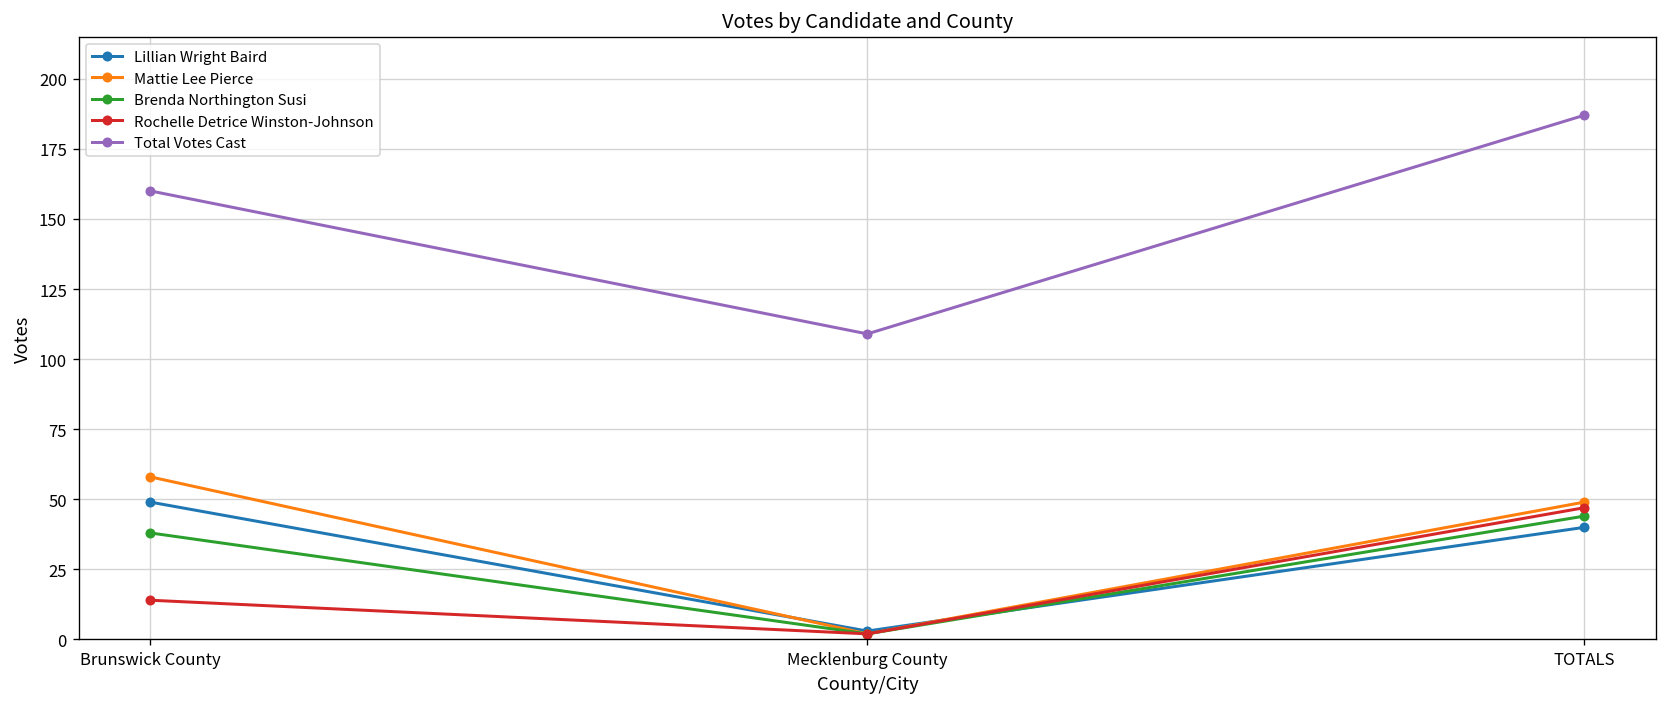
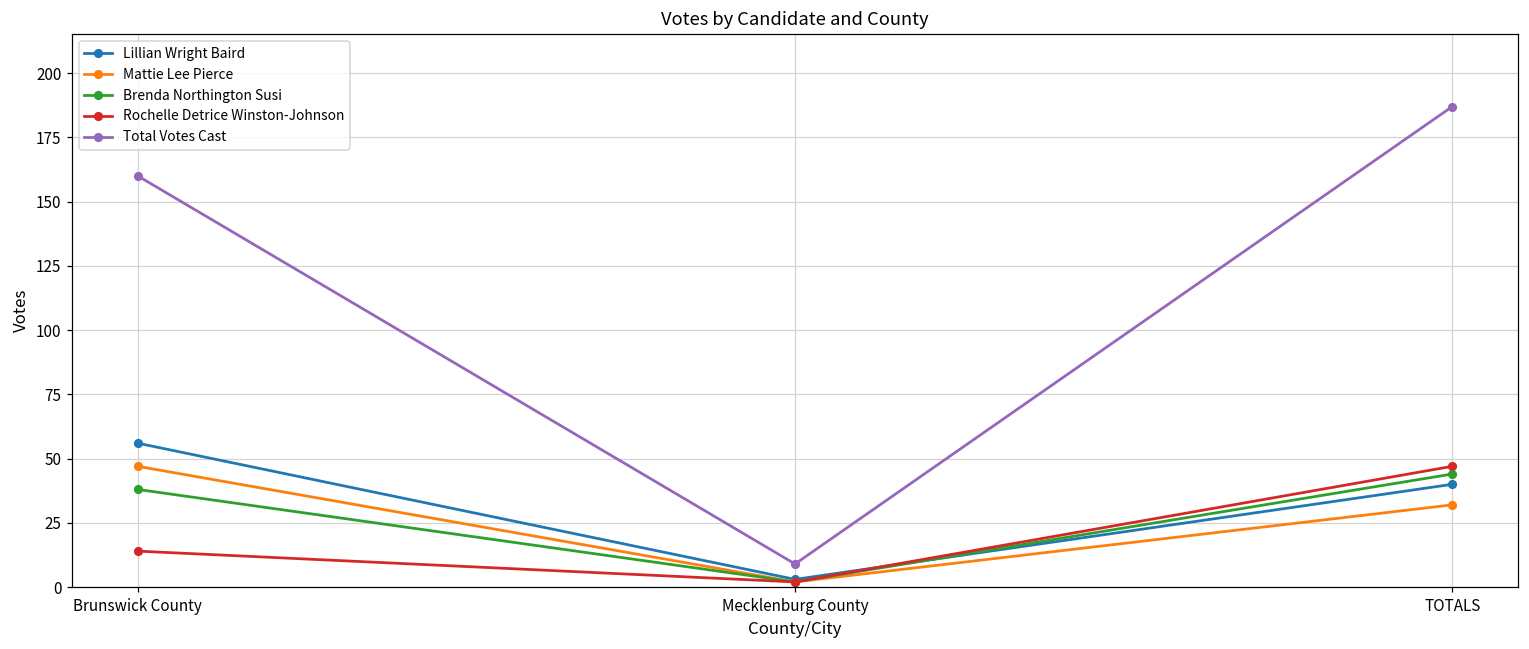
Lillian Wright Baird, Brunswick County: 49 -> 56
Mattie Lee Pierce, Brunswick County: 58 -> 47
Total Votes Cast, Mecklenburg County: 109 -> 9
Mattie Lee Pierce, TOTALS: 49 -> 32
